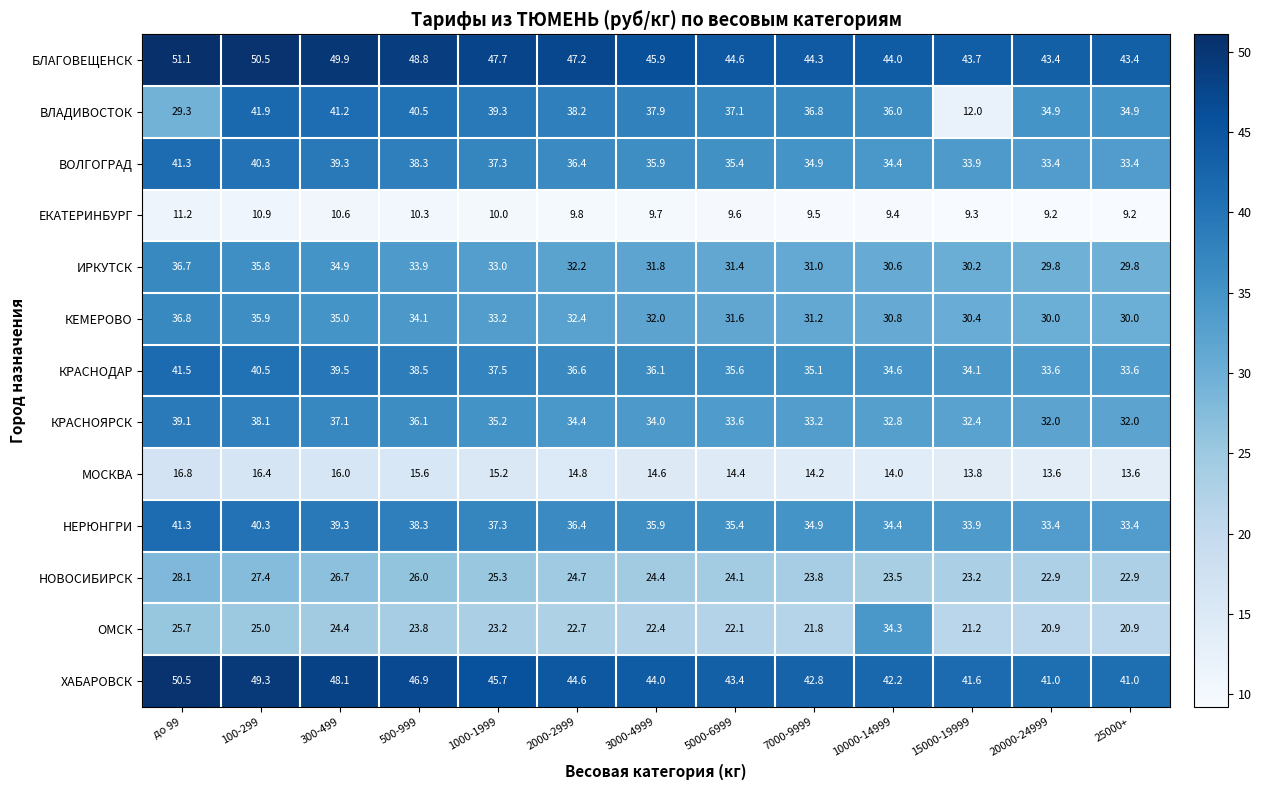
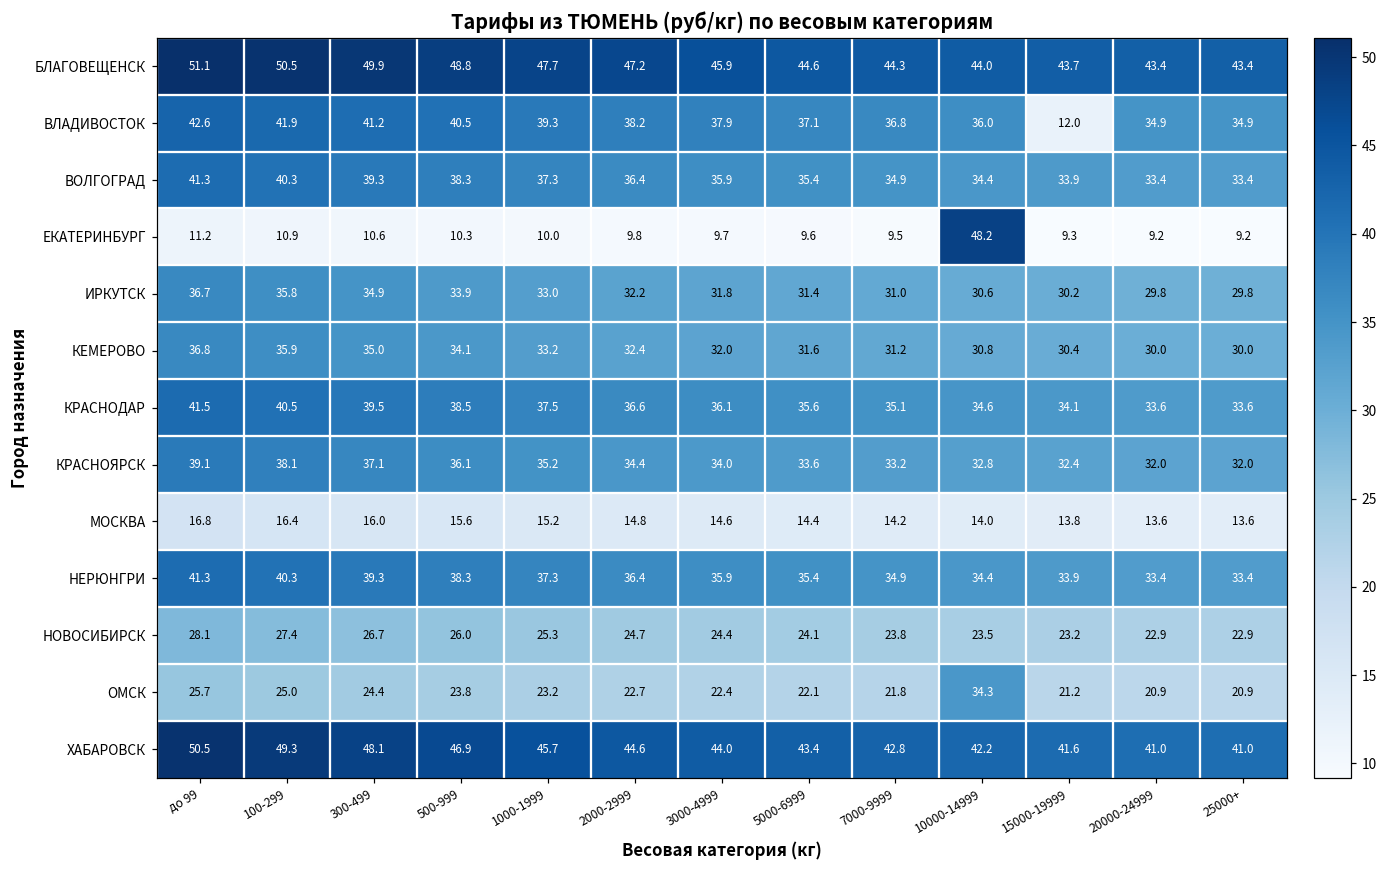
ВЛАДИВОСТОК, до 99: 29.3 -> 42.6
ЕКАТЕРИНБУРГ, 10000-14999: 9.4 -> 48.2
